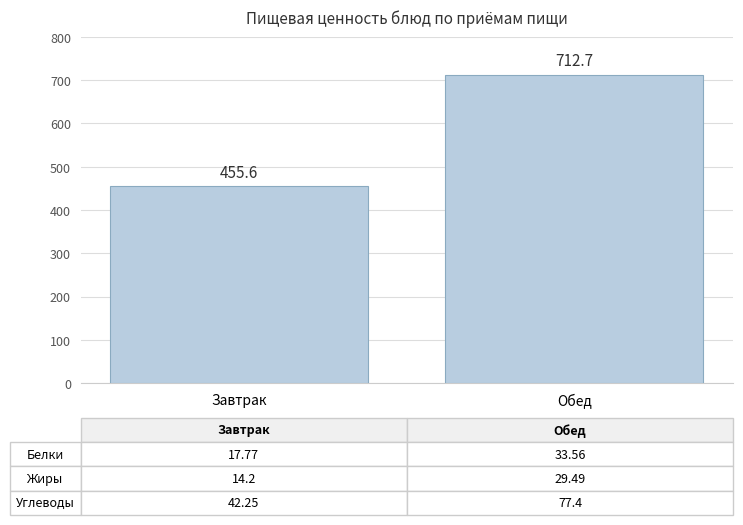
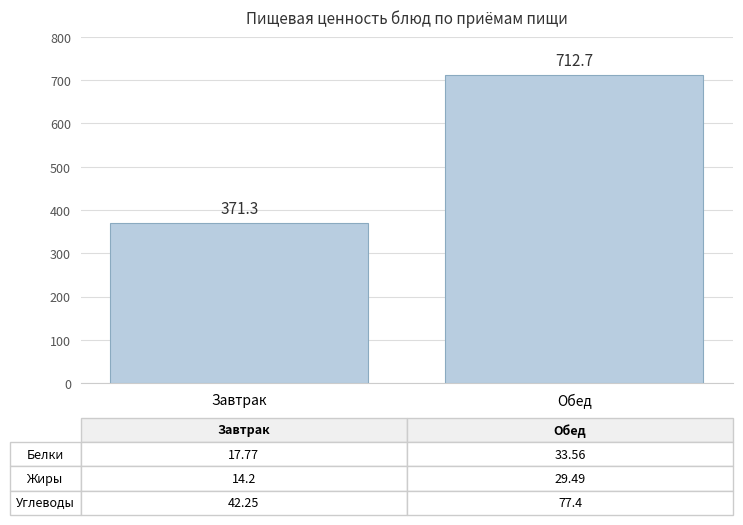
Завтрак: 455.6 -> 371.3
